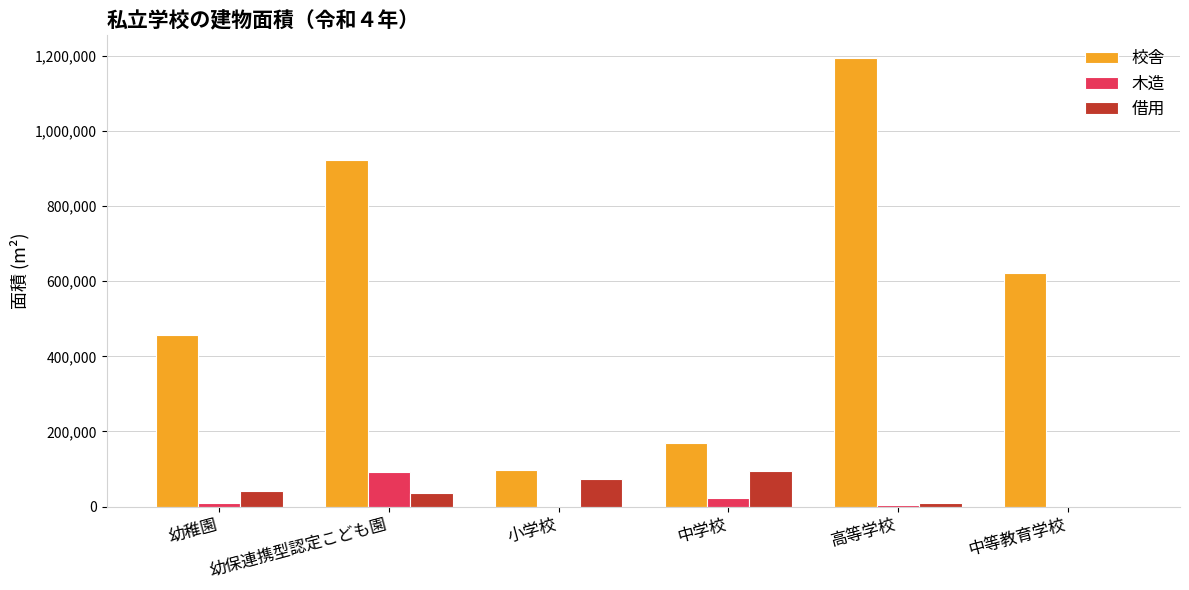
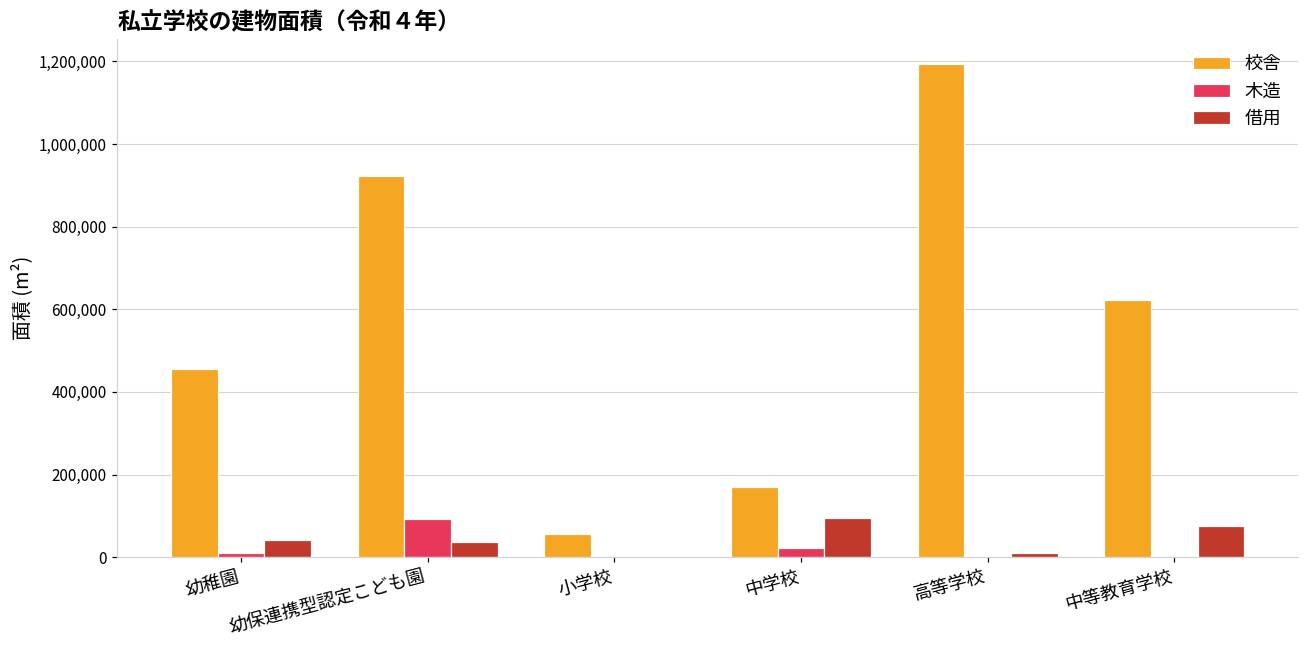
校舎, 小学校: 100,000 -> 60,000
借用, 小学校: 70,000 -> 0
借用, 中等教育学校: 0 -> 80,000
